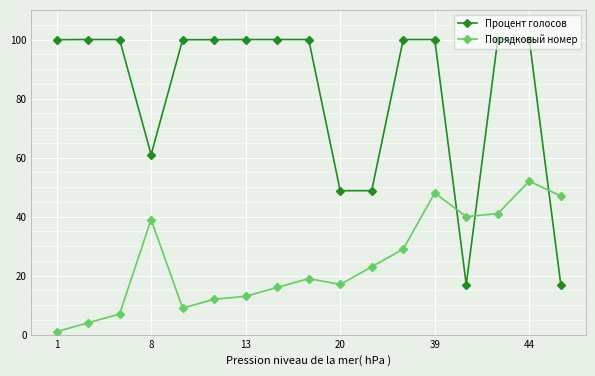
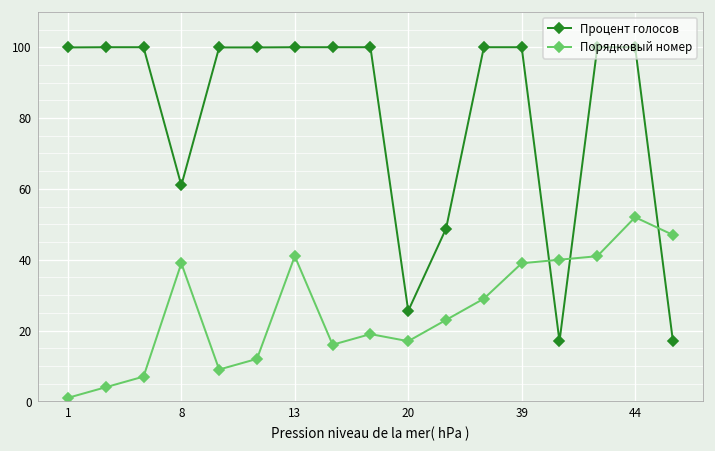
Порядковый номер, 13: 13 -> 41
Процент голосов, 20: 49 -> 26
Порядковый номер, 39: 48 -> 39
